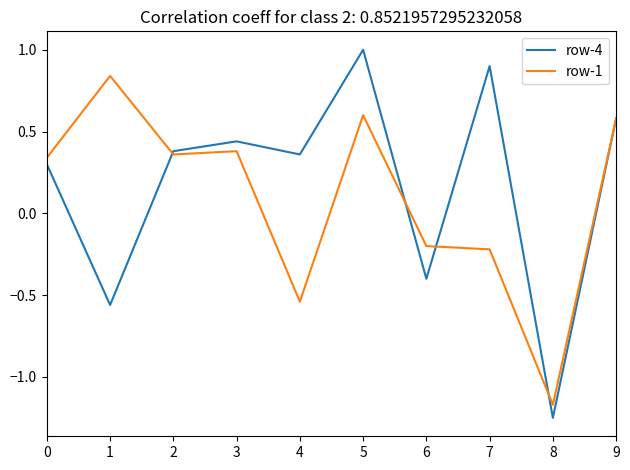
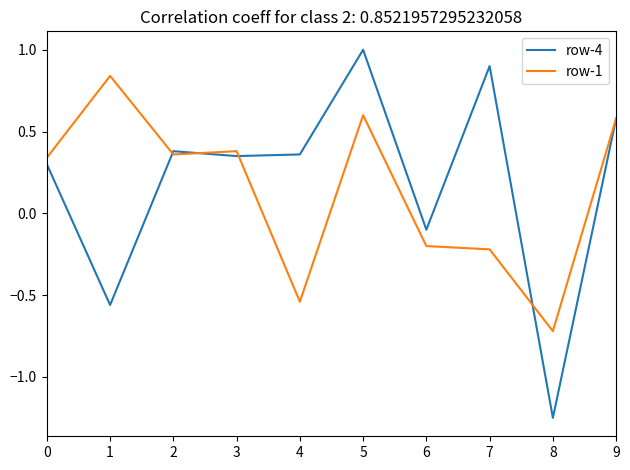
row-4, 3: 0.44 -> 0.35
row-4, 6: -0.4 -> -0.1
row-1, 8: -1.17 -> -0.72
